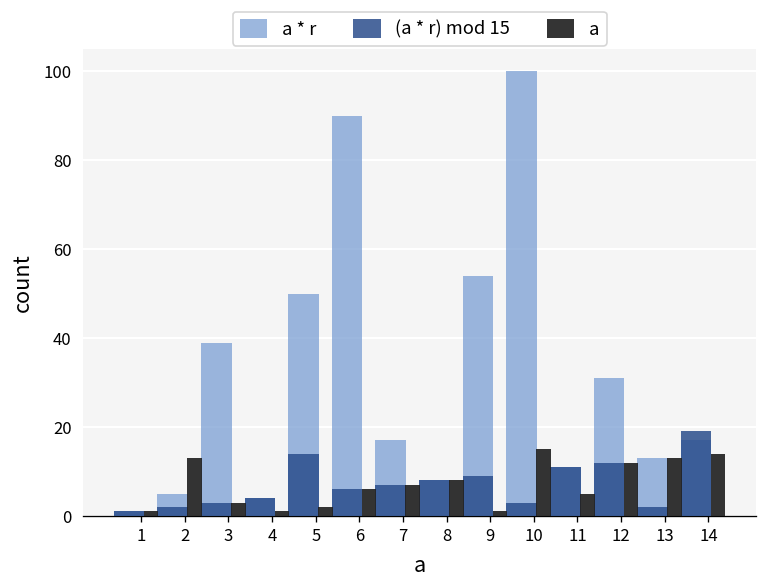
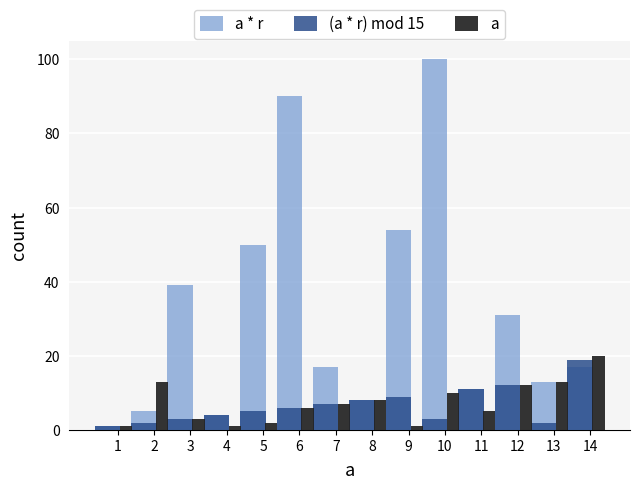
(a * r) mod 15, 5: 14 -> 5
a, 10: 15 -> 10
a, 14: 14 -> 20
